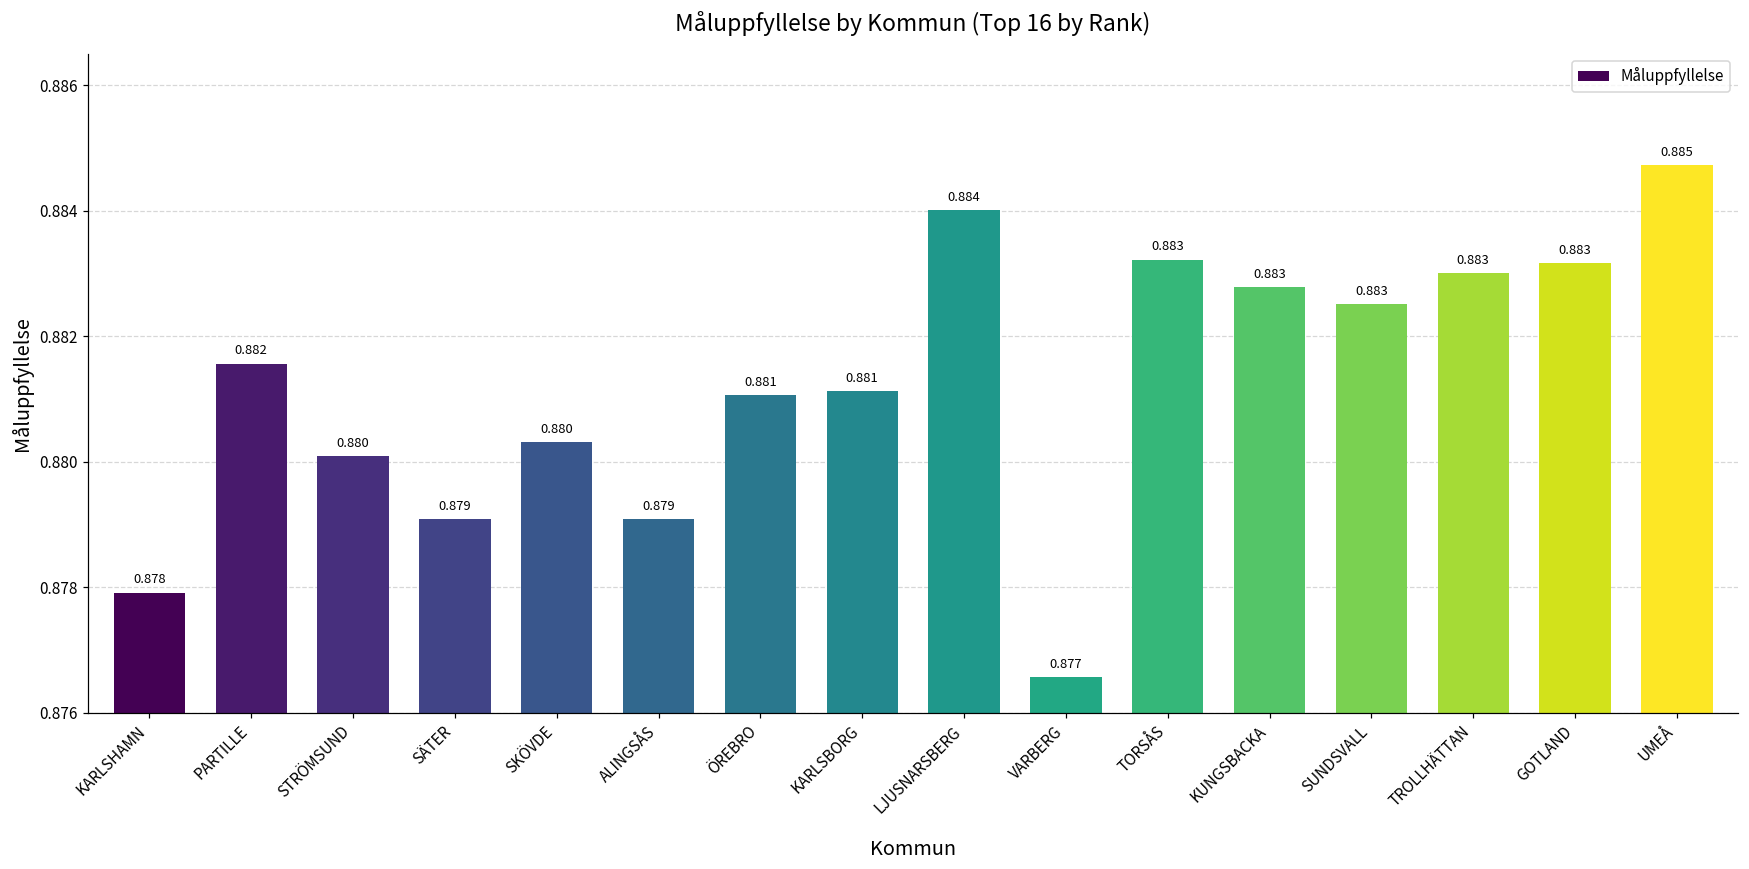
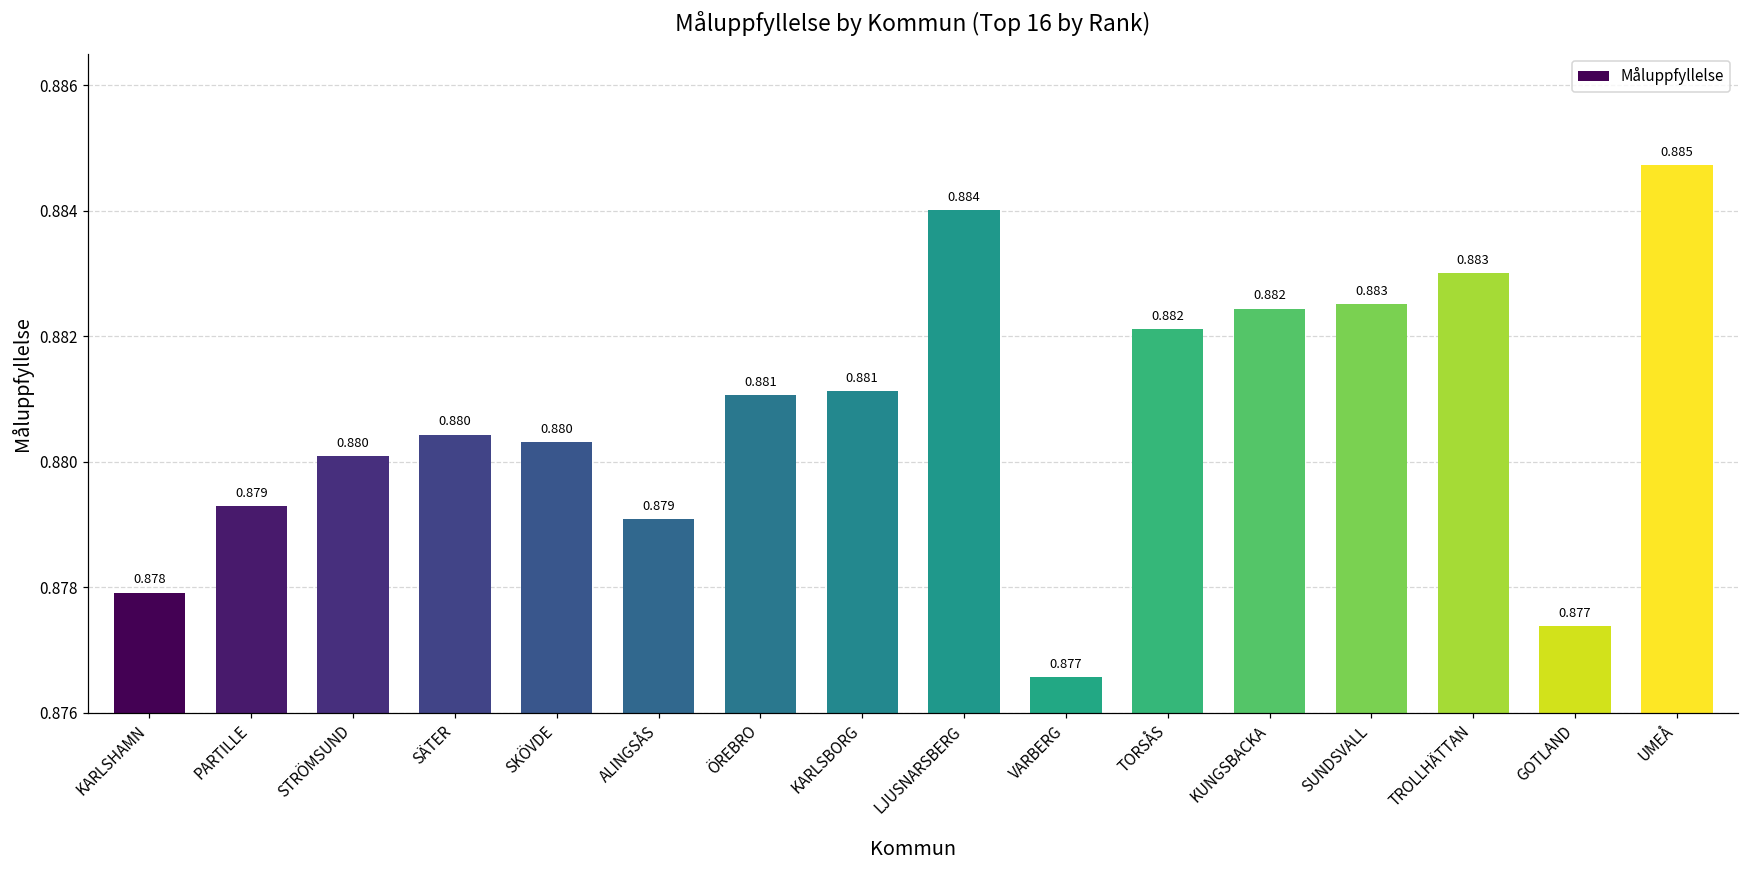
PARTILLE: 0.882 -> 0.879
SÄTER: 0.879 -> 0.880
TORSÅS: 0.883 -> 0.882
KUNGSBACKA: 0.883 -> 0.882
GOTLAND: 0.883 -> 0.877
